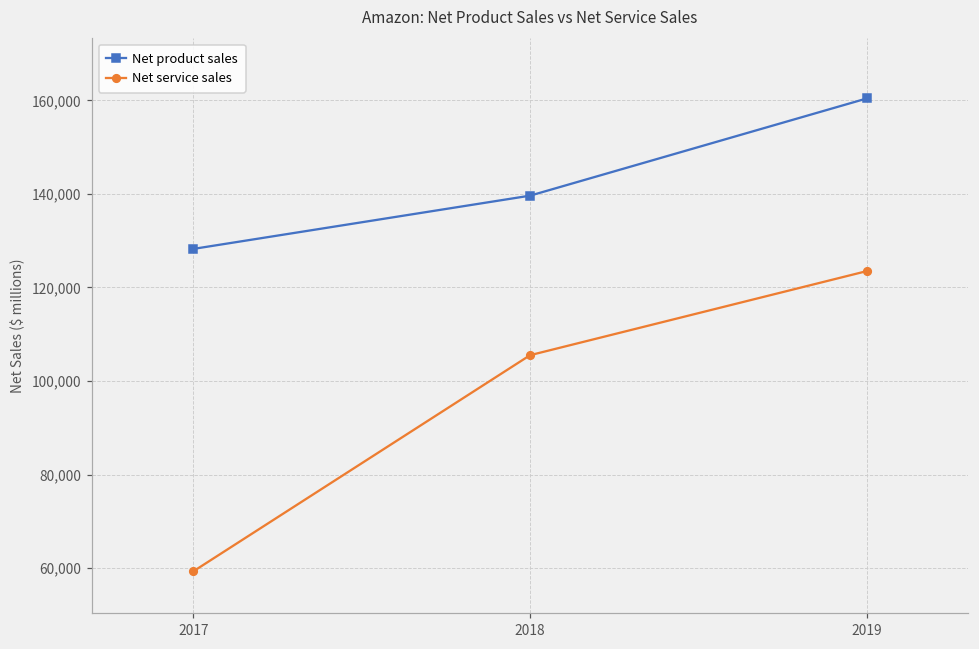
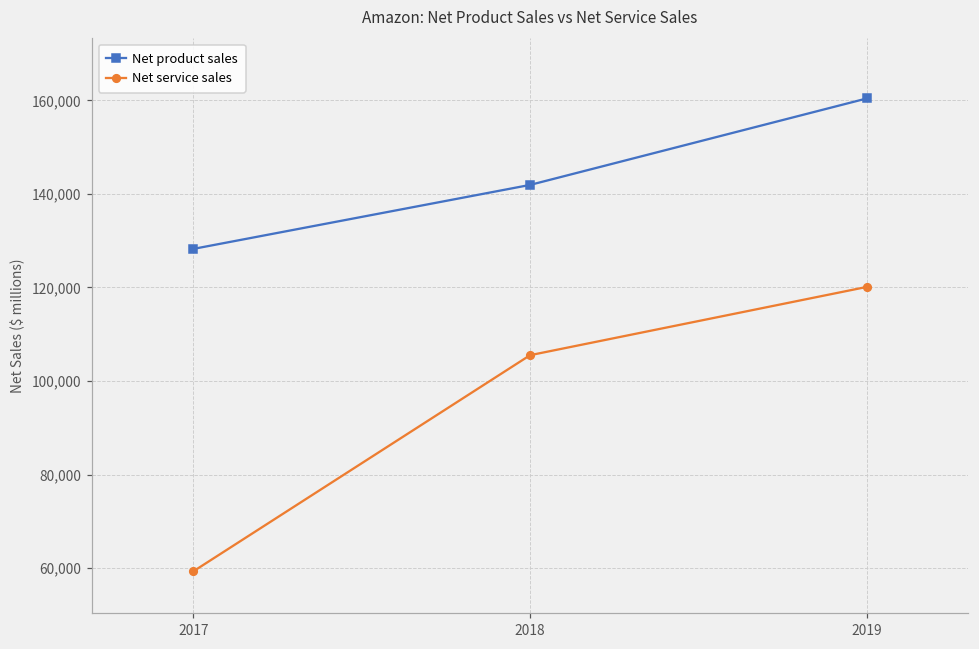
Net product sales, 2018: 140,000 -> 142,000
Net service sales, 2019: 123,000 -> 120,000
